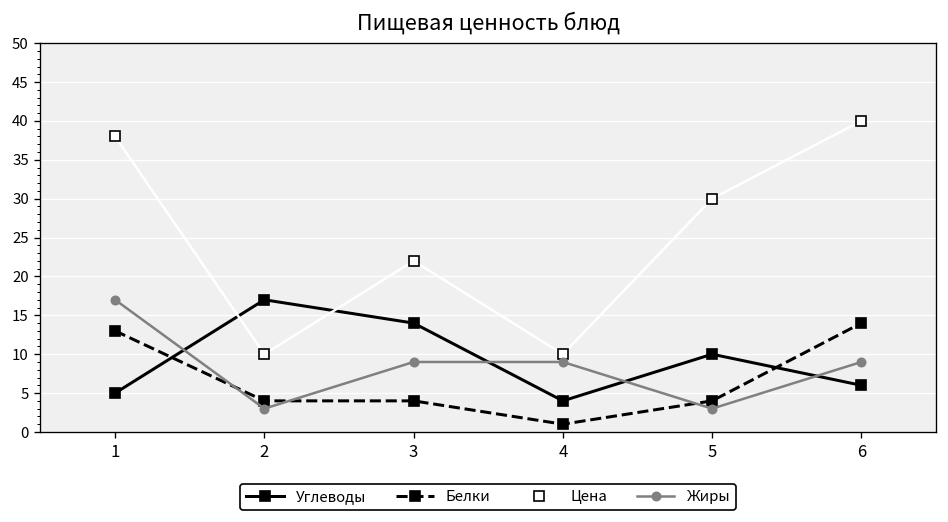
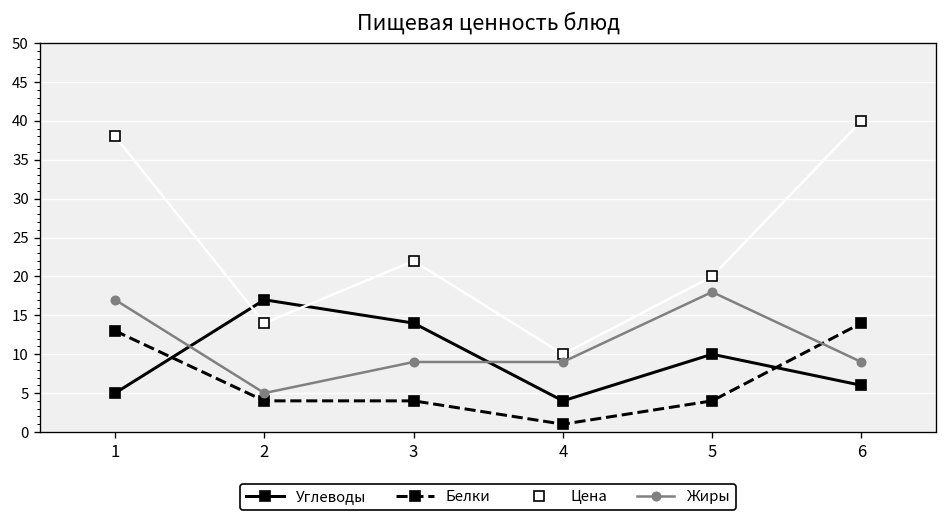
Цена, 2: 10 -> 14
Жиры, 2: 3 -> 5
Цена, 5: 30 -> 20
Жиры, 5: 3 -> 18
